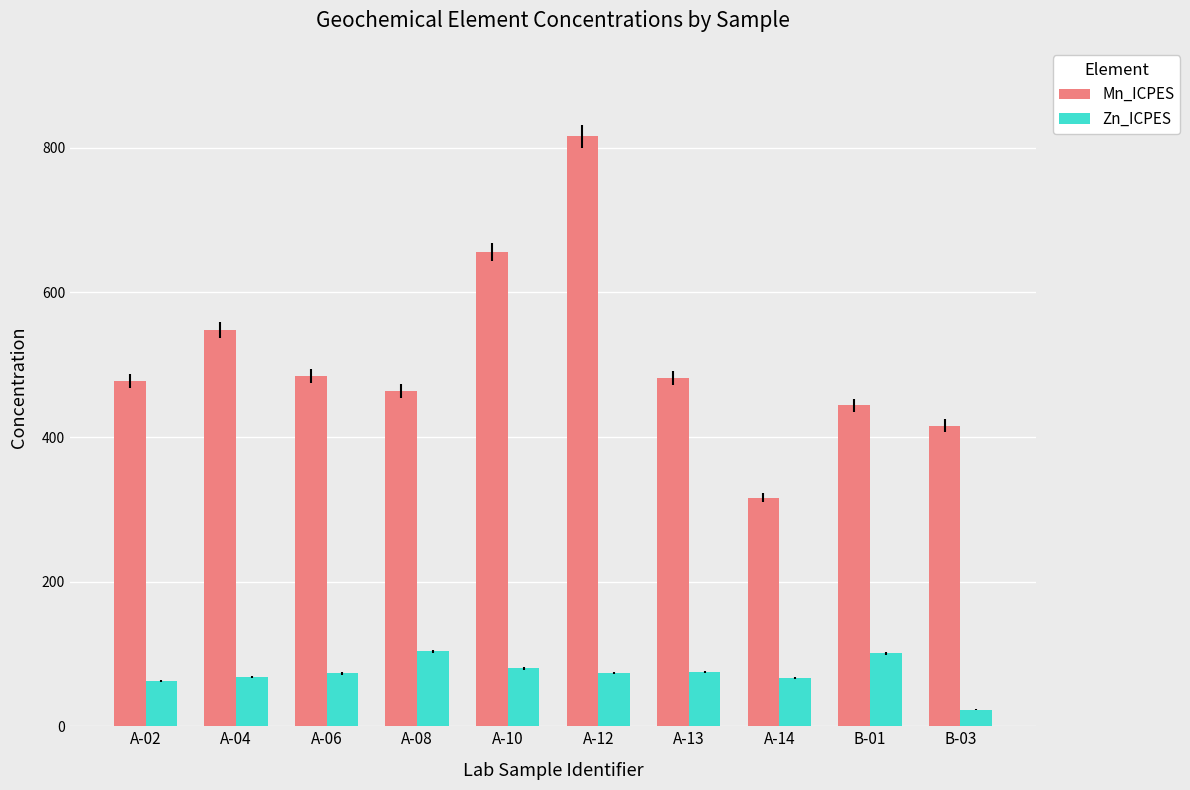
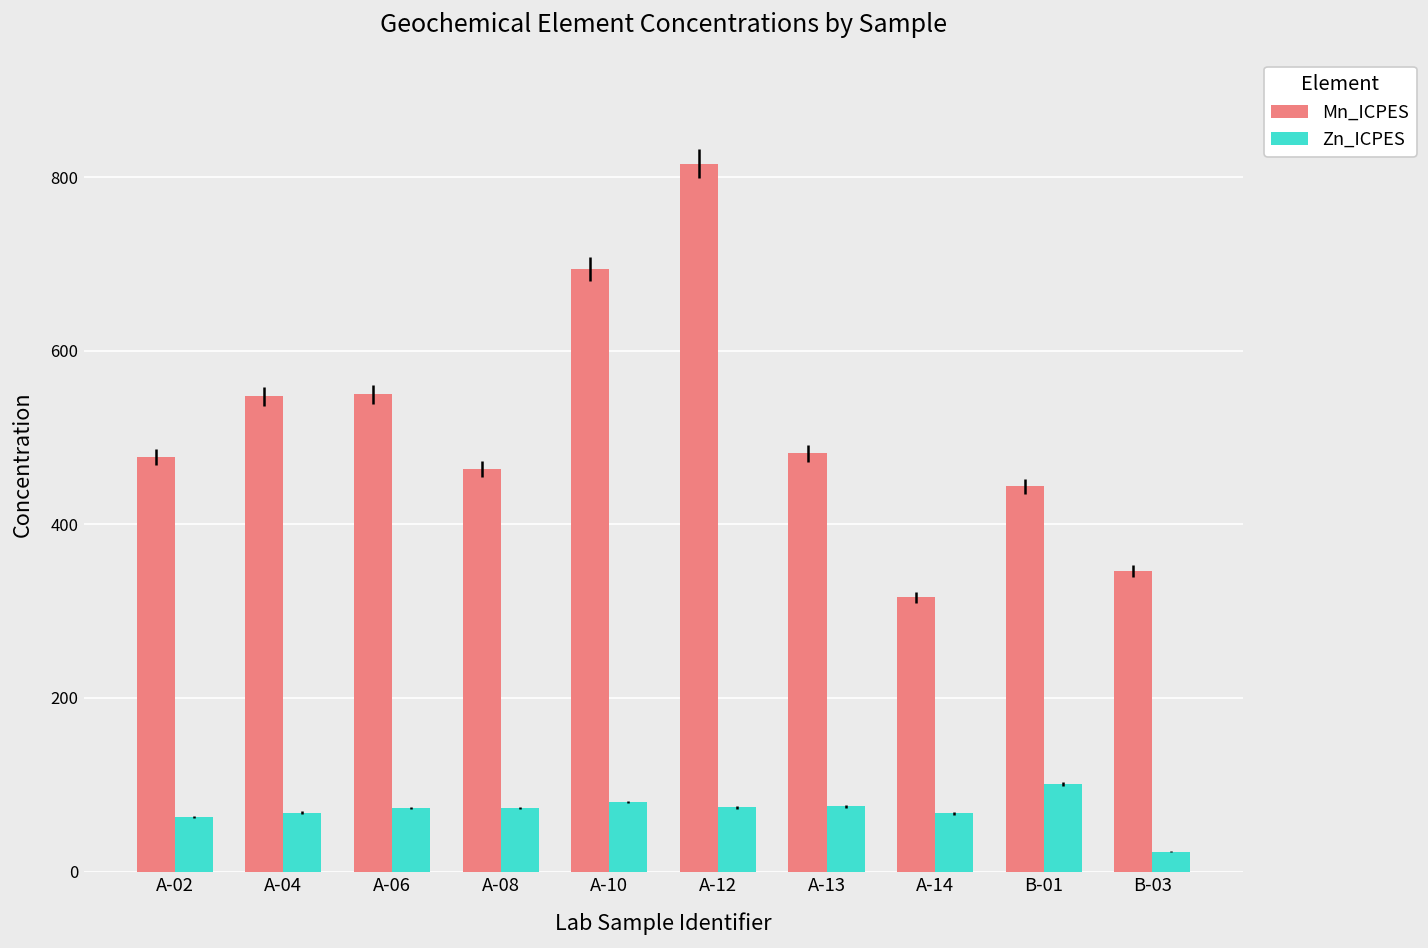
Mn_ICPES, A-06: 480 -> 550
Zn_ICPES, A-08: 100 -> 70
Mn_ICPES, A-10: 660 -> 690
Mn_ICPES, B-03: 420 -> 350
